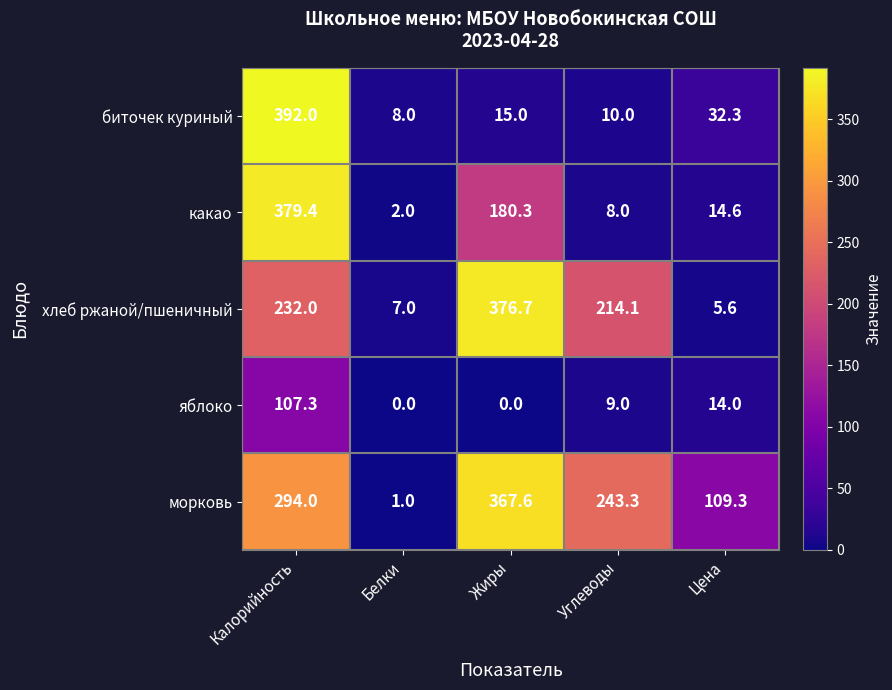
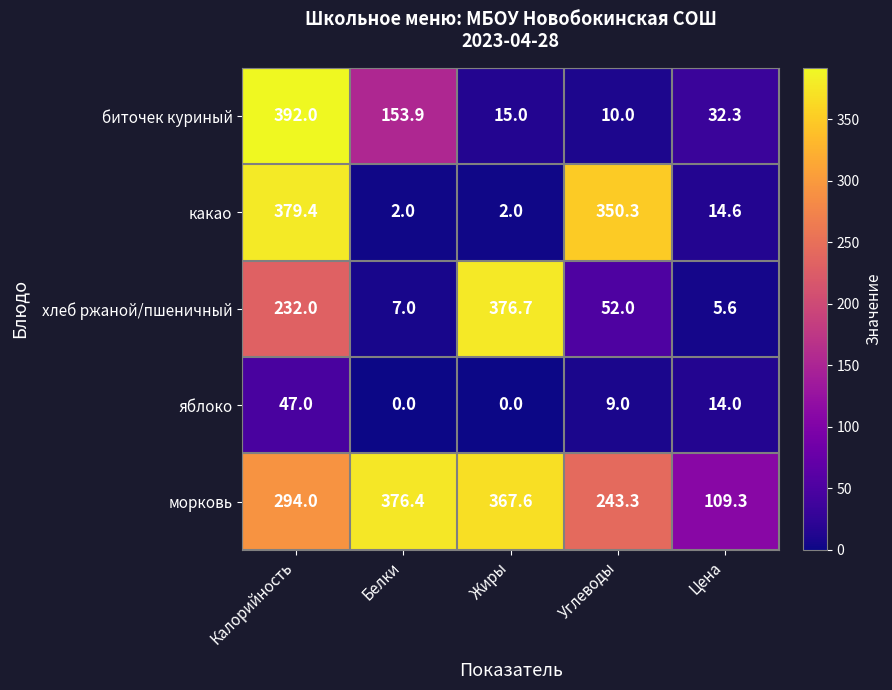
биточек куриный, Белки: 8.0 -> 153.9
какао, Жиры: 180.3 -> 2.0
какао, Углеводы: 8.0 -> 350.3
хлеб ржаной/пшеничный, Углеводы: 214.1 -> 52.0
яблоко, Калорийность: 107.3 -> 47.0
морковь, Белки: 1.0 -> 376.4
